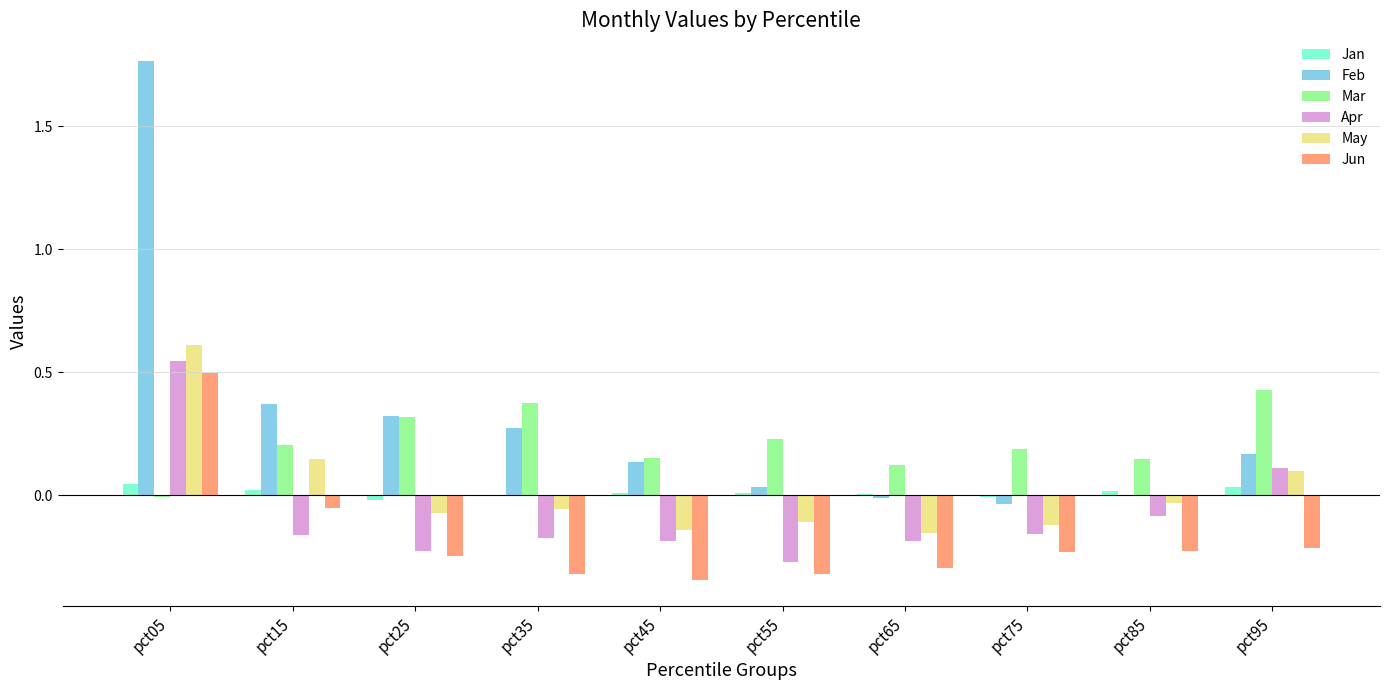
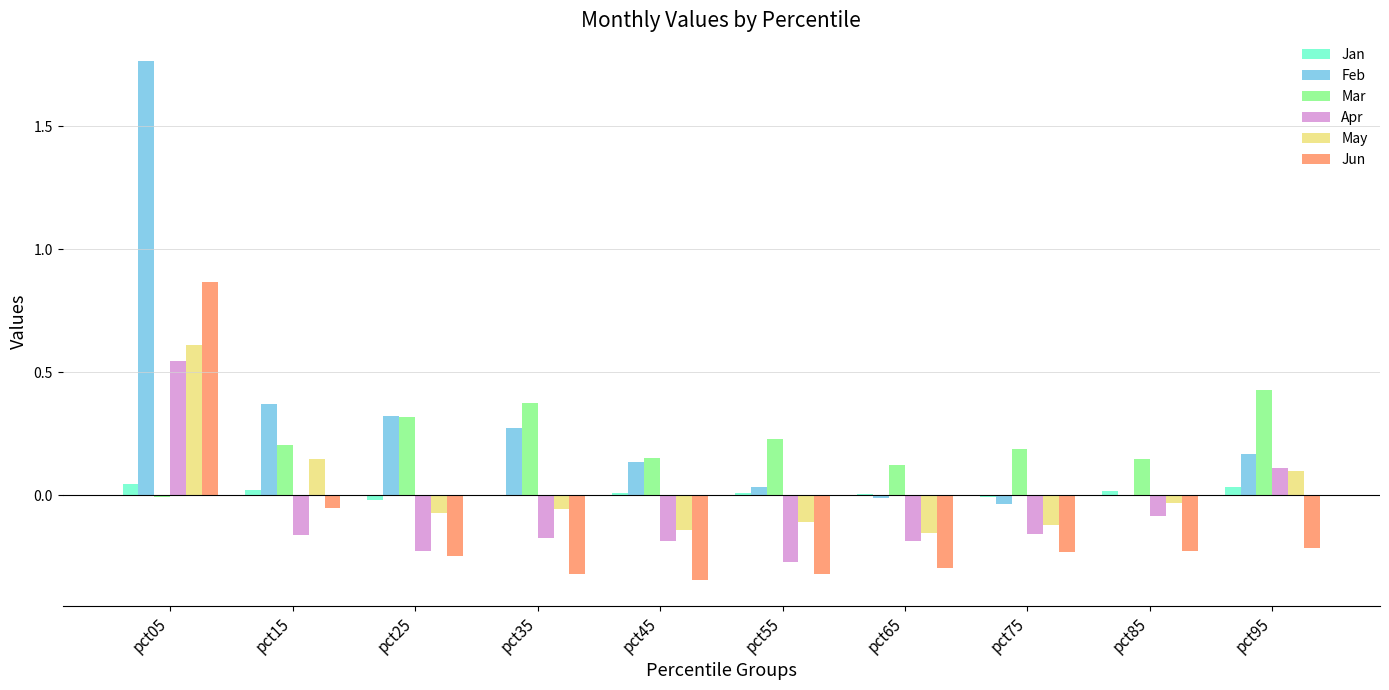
Jun, pct05: 0.50 -> 0.86
